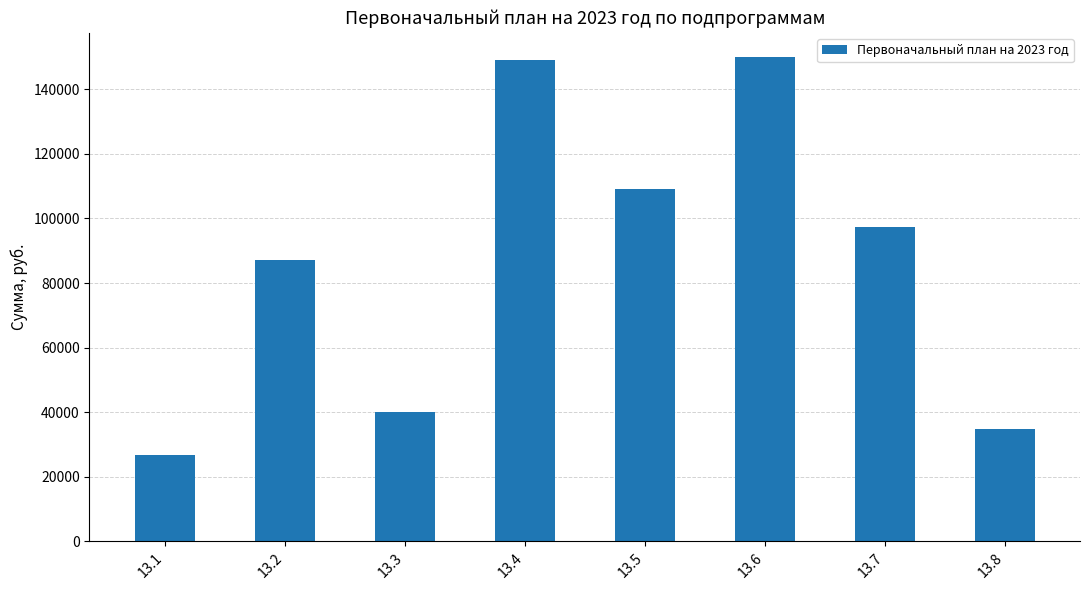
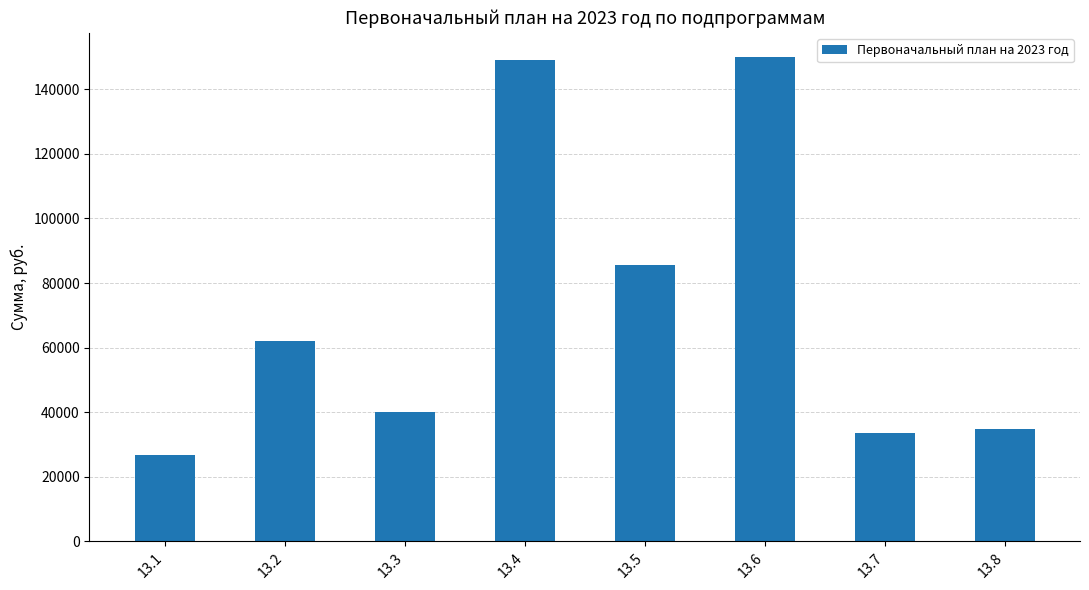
13.2: 87000 -> 62000
13.5: 109000 -> 86000
13.7: 97000 -> 34000
